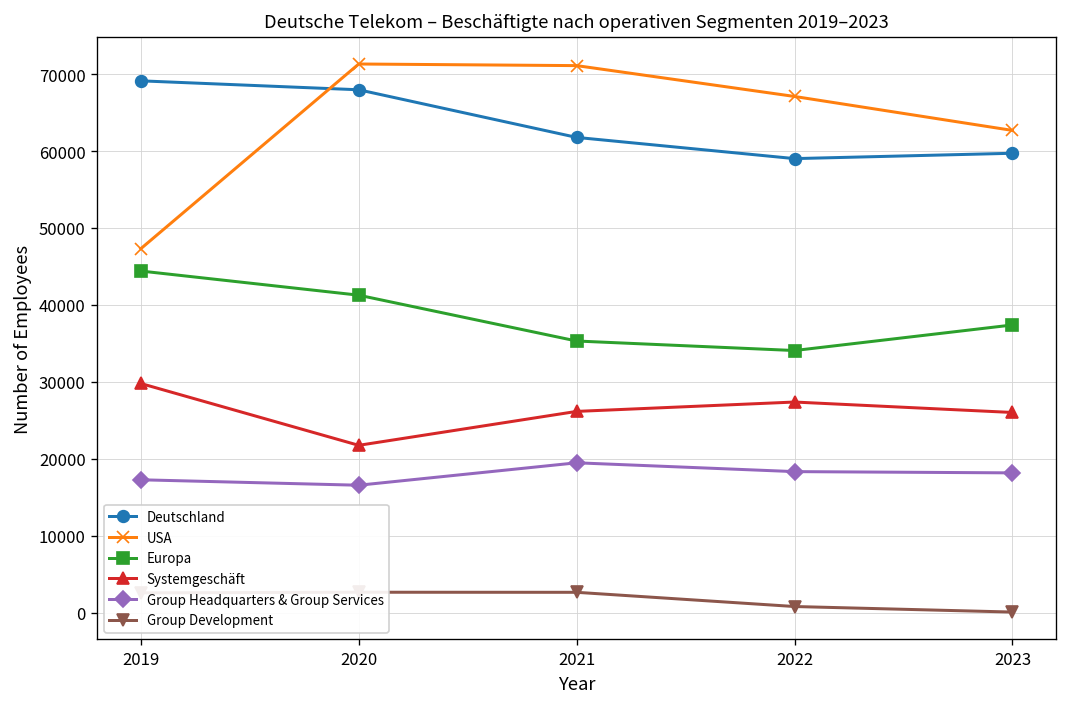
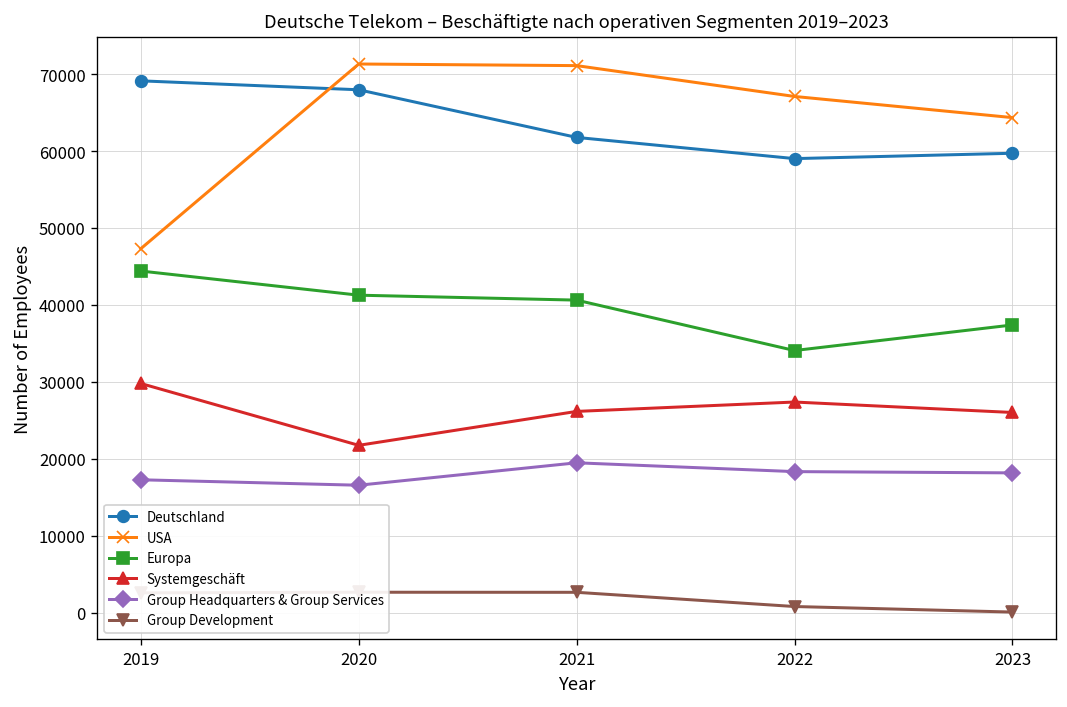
Europa, 2021: 35000 -> 41000
USA, 2023: 63000 -> 64000
